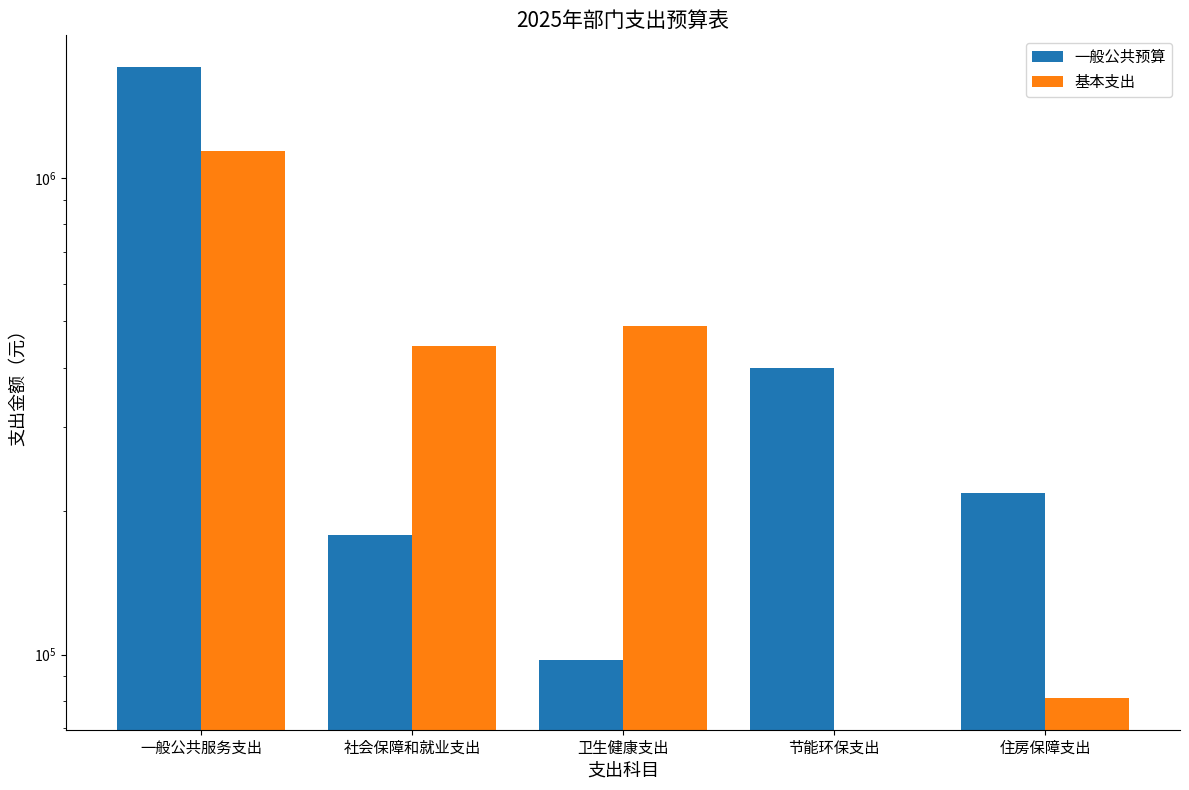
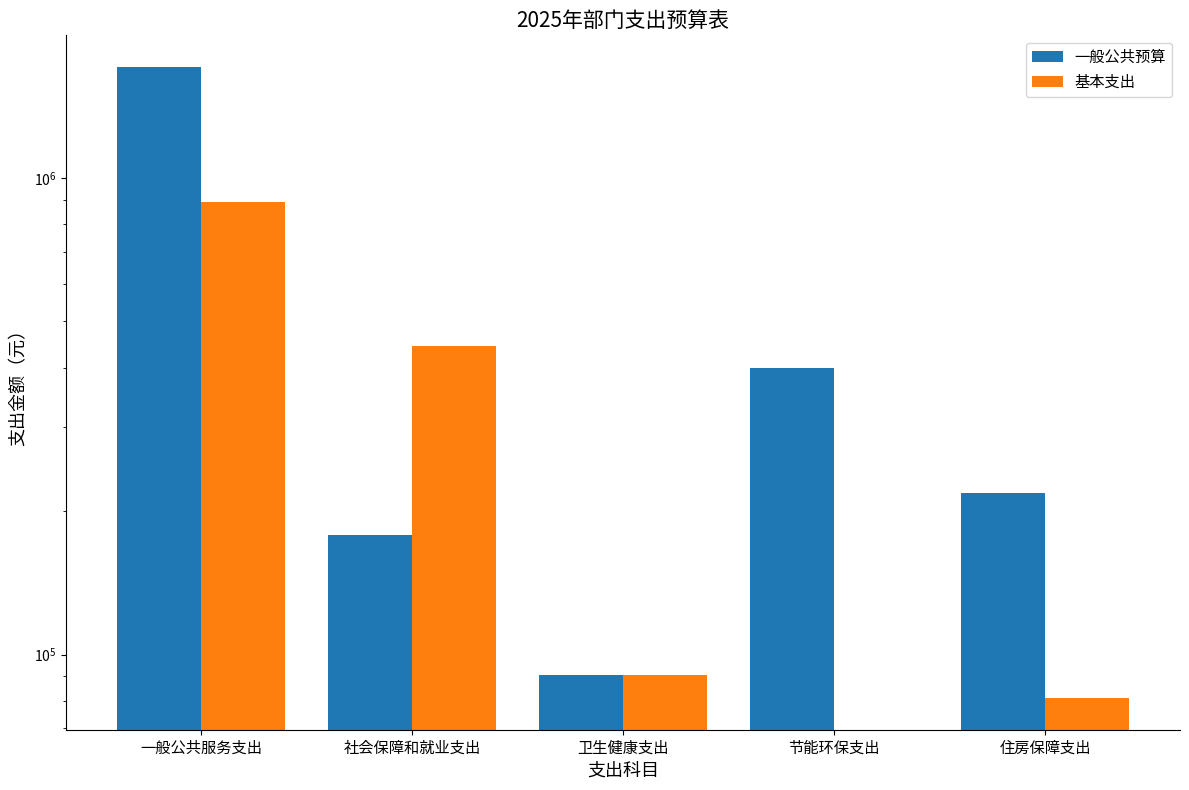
基本支出, 一般公共服务支出: 1140000 -> 890000
一般公共预算, 卫生健康支出: 97000 -> 91000
基本支出, 卫生健康支出: 490000 -> 91000
